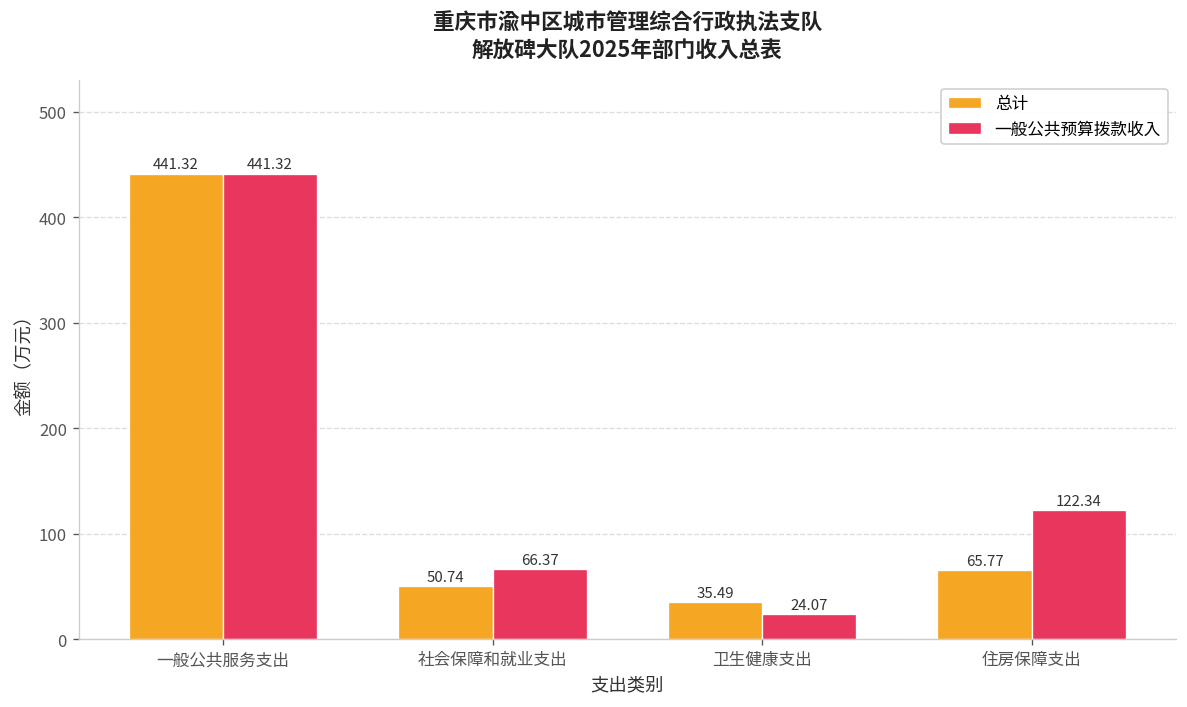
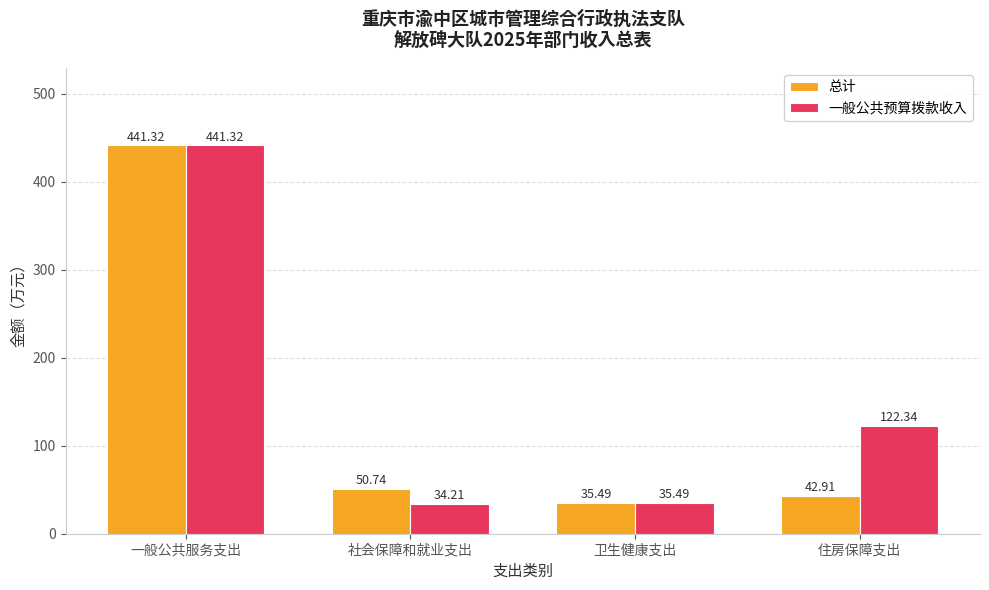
一般公共预算拨款收入, 社会保障和就业支出: 66.37 -> 34.21
一般公共预算拨款收入, 卫生健康支出: 24.07 -> 35.49
总计, 住房保障支出: 65.77 -> 42.91
